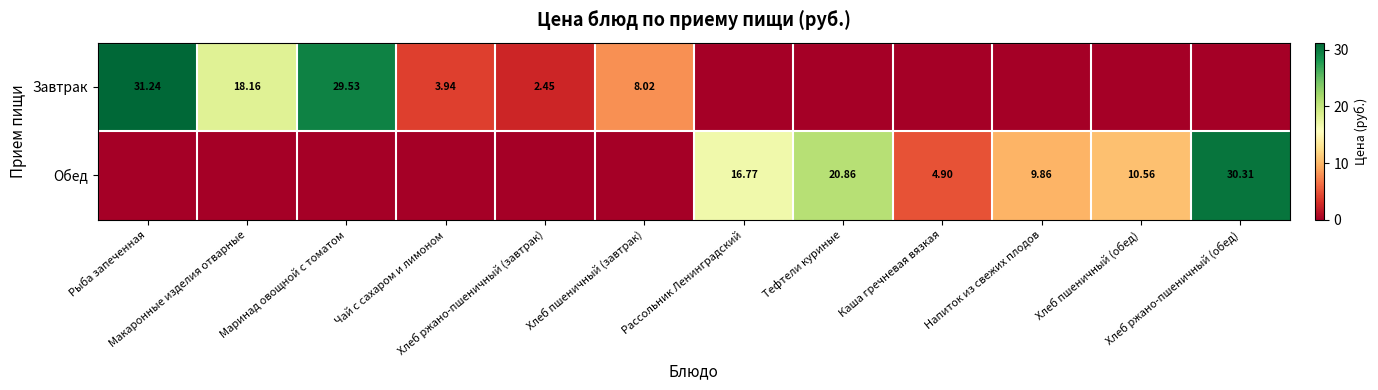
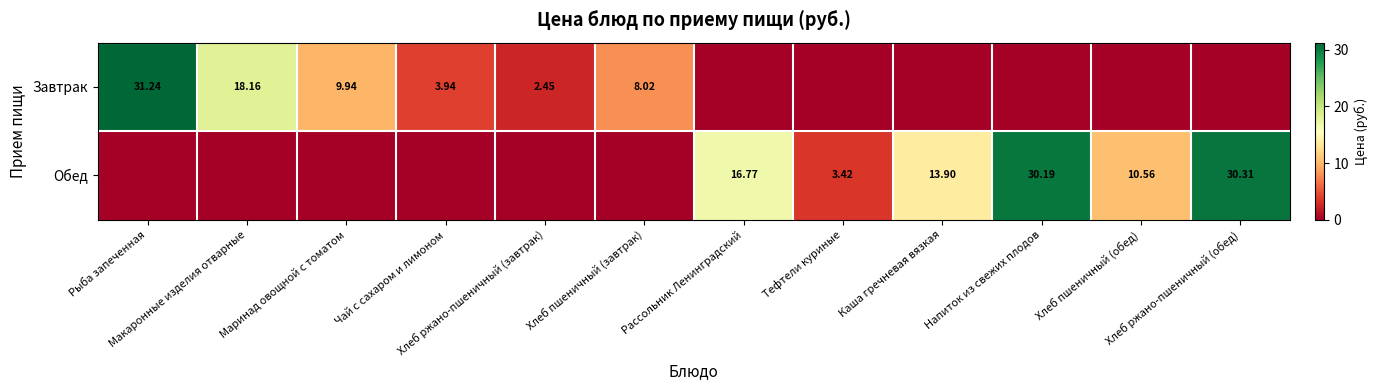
Завтрак, Маринад овощной с томатом: 29.53 -> 9.94
Обед, Тефтели куриные: 20.86 -> 3.42
Обед, Каша гречневая вязкая: 4.90 -> 13.90
Обед, Напиток из свежих плодов: 9.86 -> 30.19
